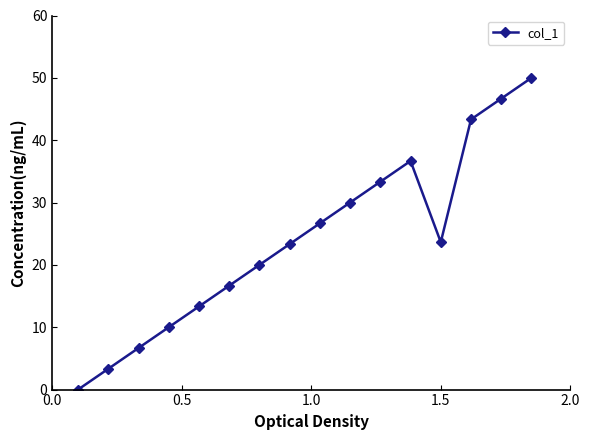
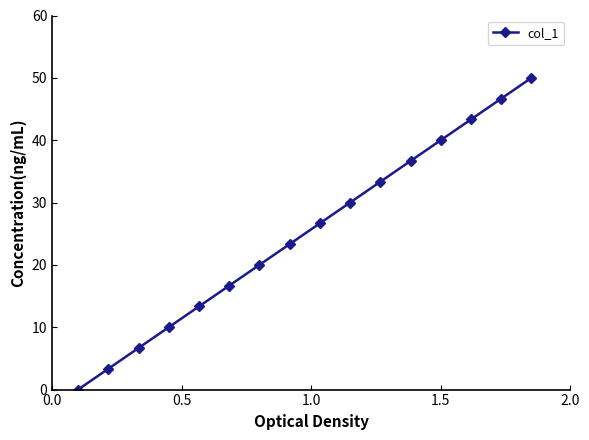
1.5: 24 -> 40
